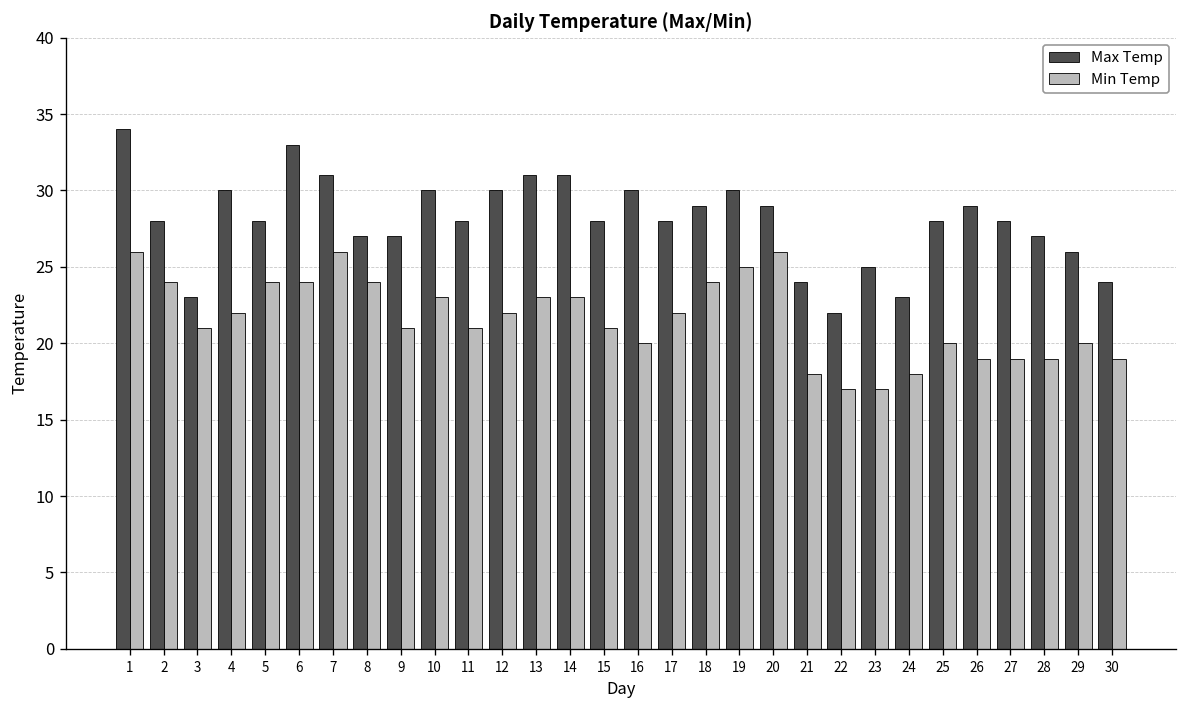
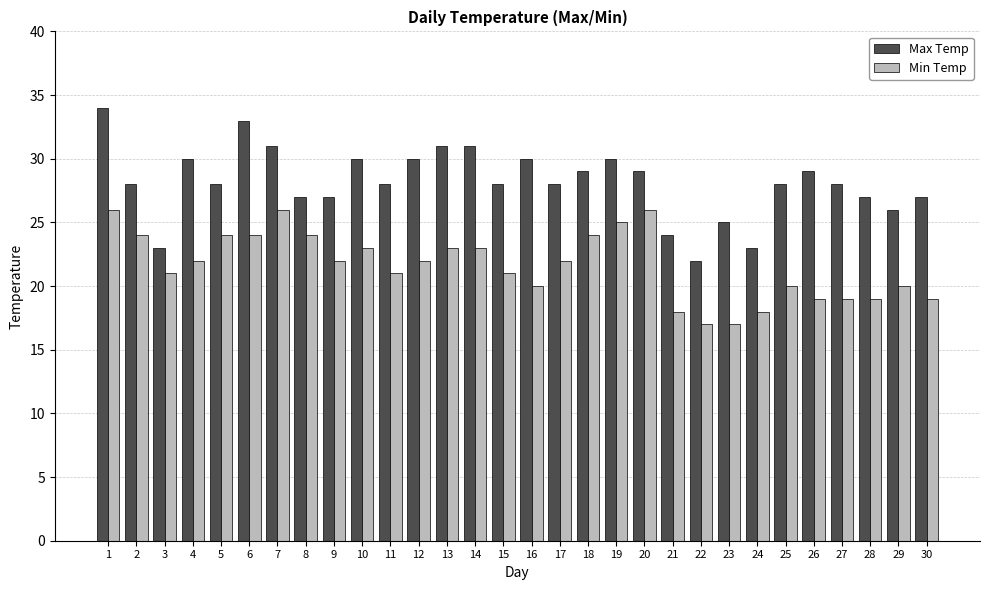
Min Temp, 9: 21 -> 22
Max Temp, 30: 24 -> 27
